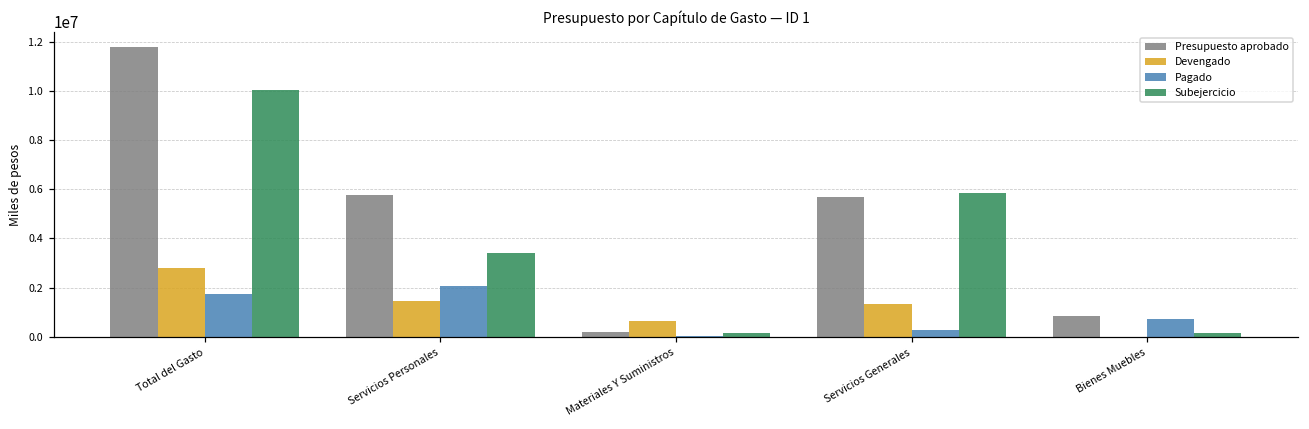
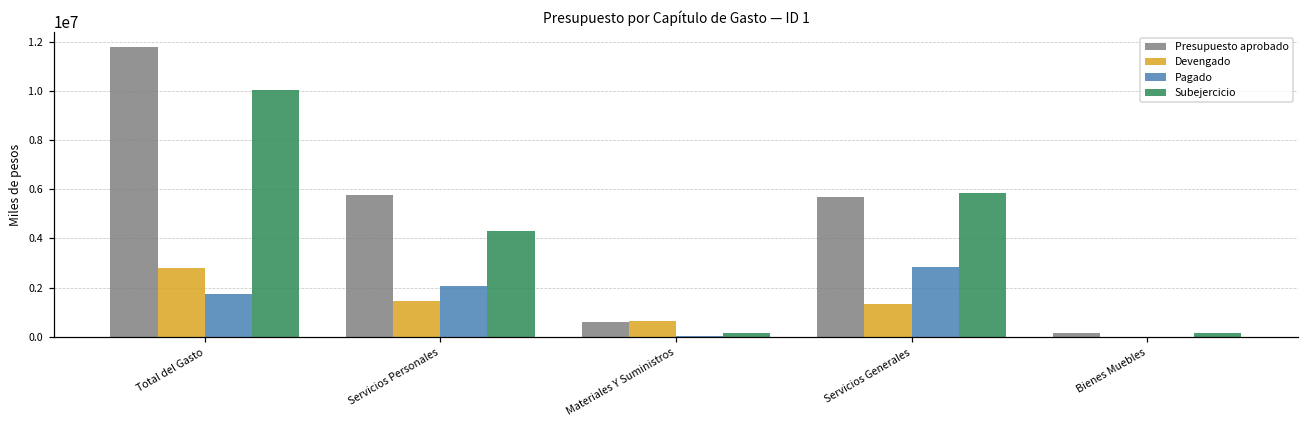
Subejercicio, Servicios Personales: 3400000 -> 4300000
Presupuesto aprobado, Materiales Y Suministros: 200000 -> 600000
Pagado, Servicios Generales: 300000 -> 2800000
Presupuesto aprobado, Bienes Muebles: 900000 -> 100000
Pagado, Bienes Muebles: 700000 -> 0
